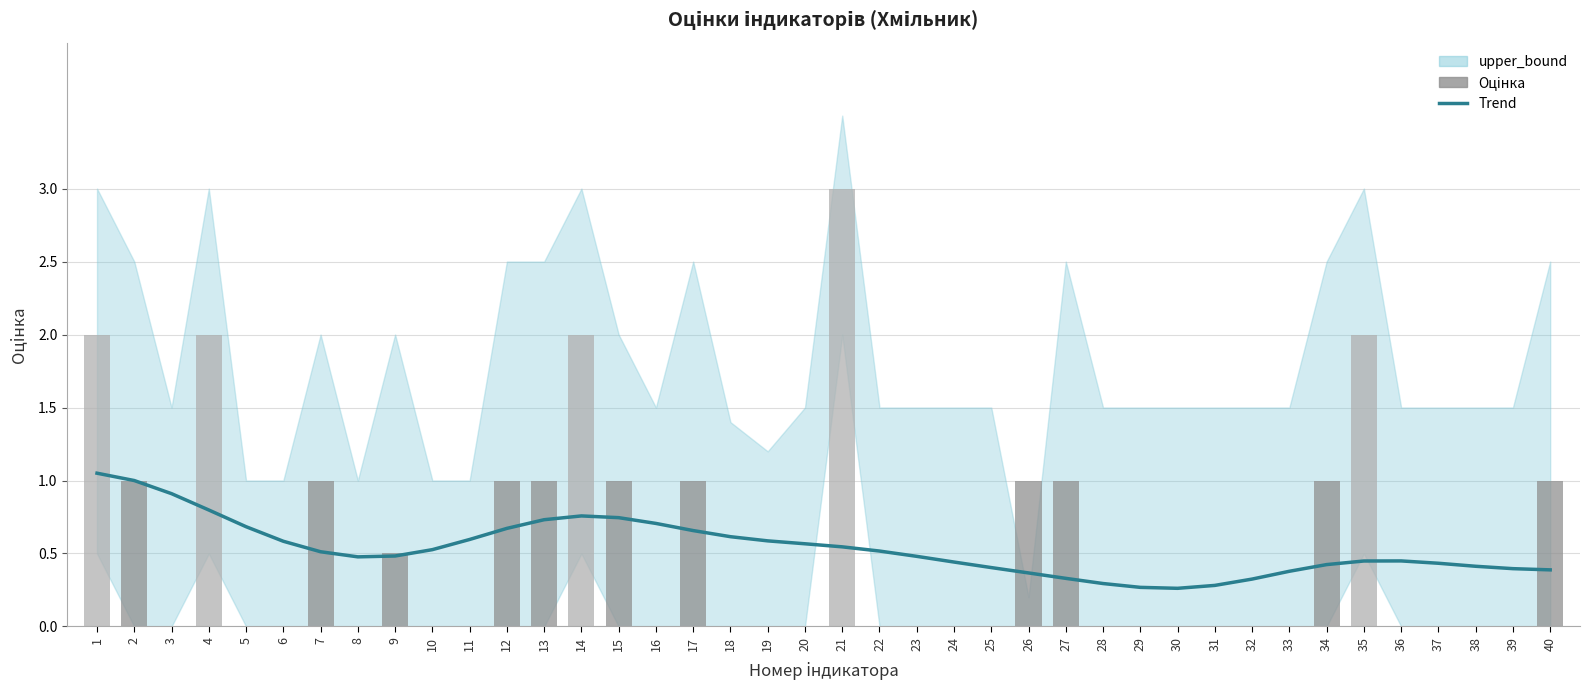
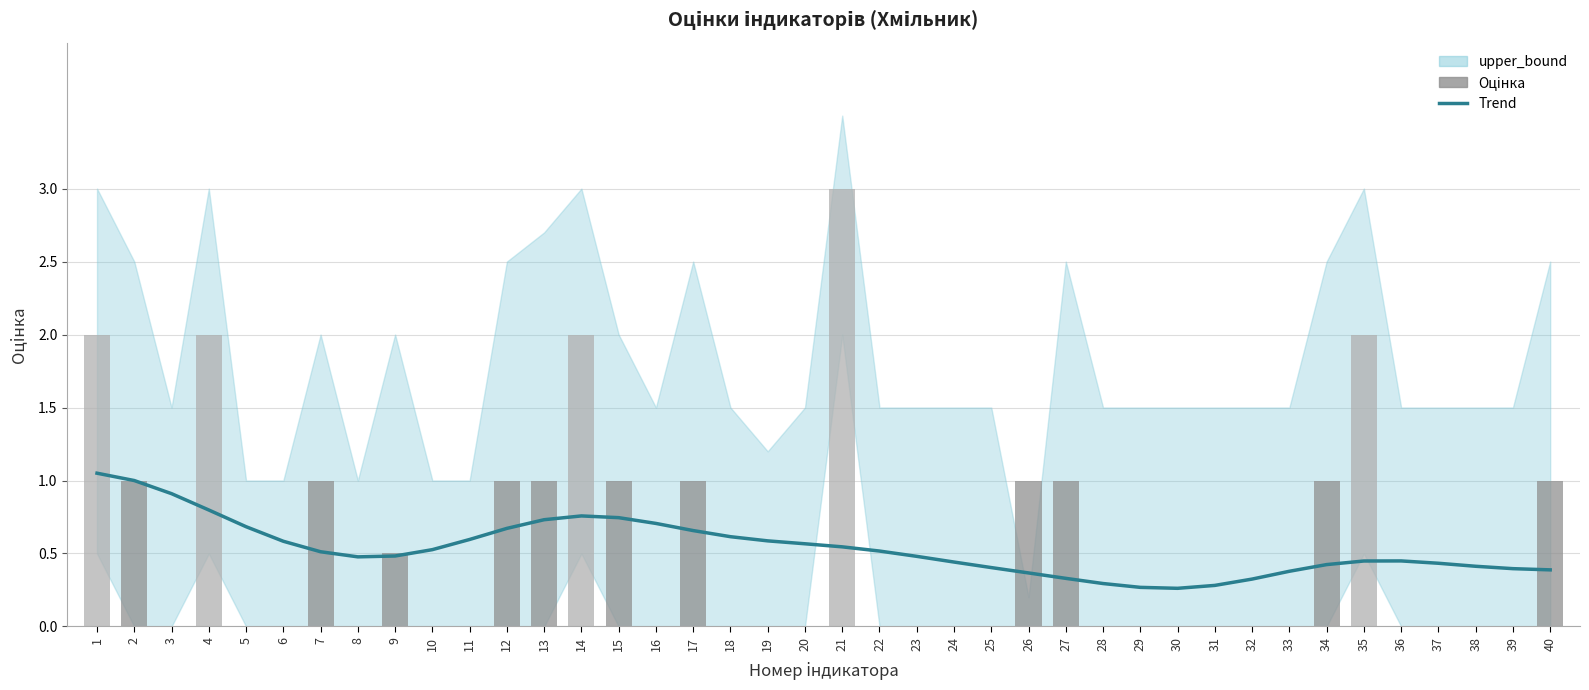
upper_bound, 13: 2.5 -> 2.7
upper_bound, 18: 1.4 -> 1.5
